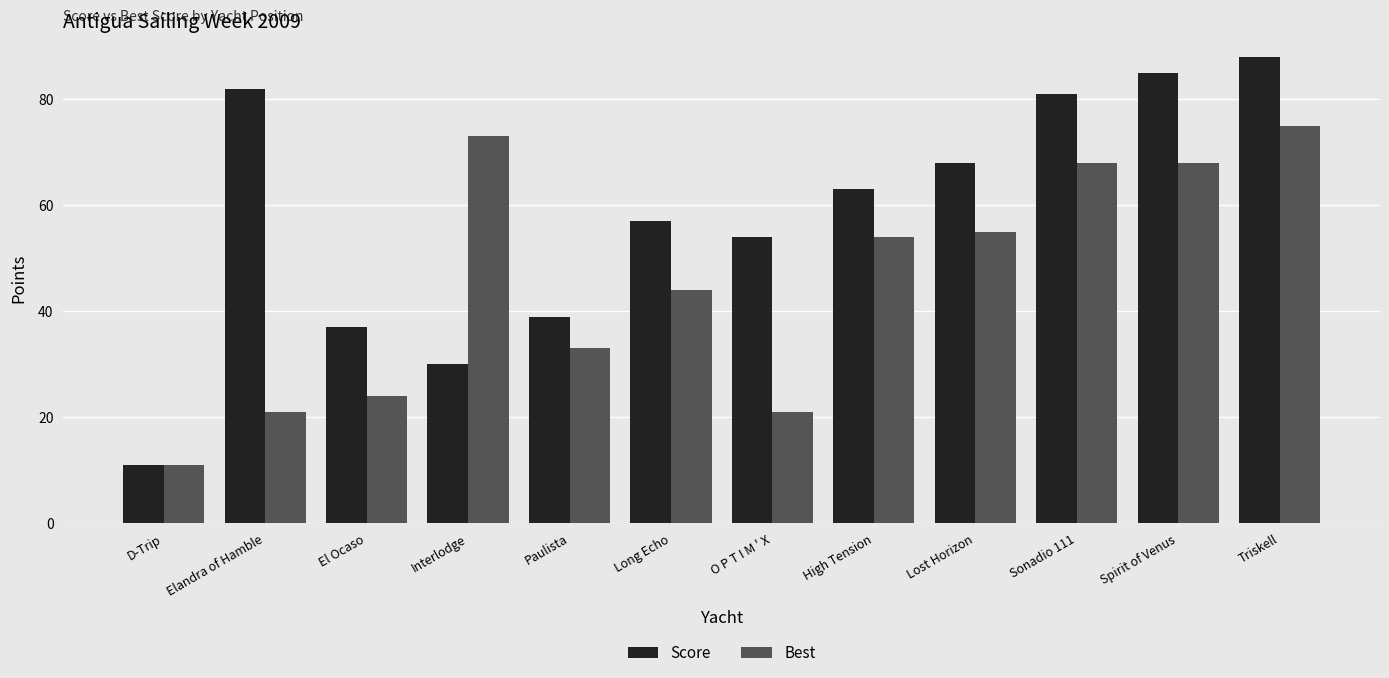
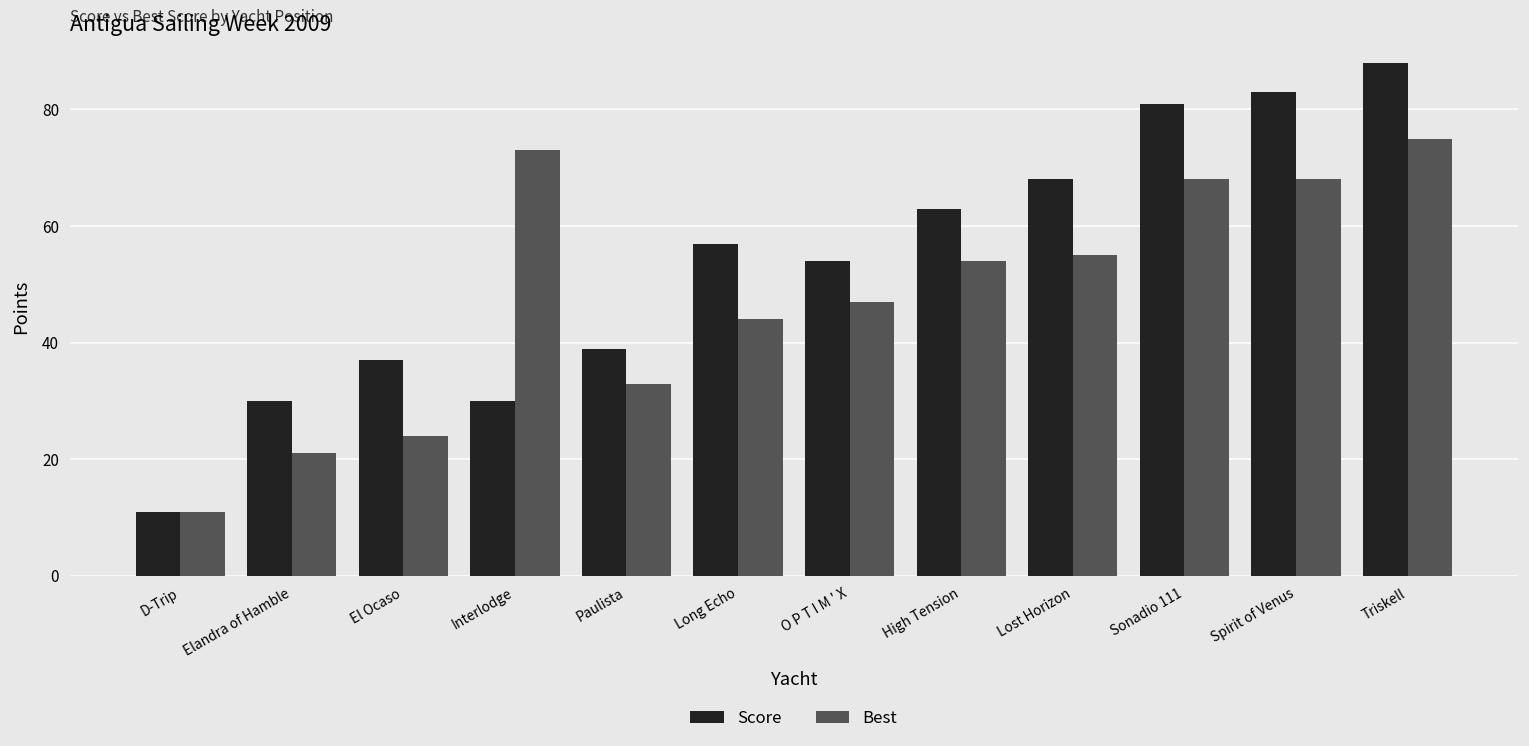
Score, Elandra of Hamble: 82 -> 30
Best, O P T I M ' X: 21 -> 47
Score, Spirit of Venus: 85 -> 83
